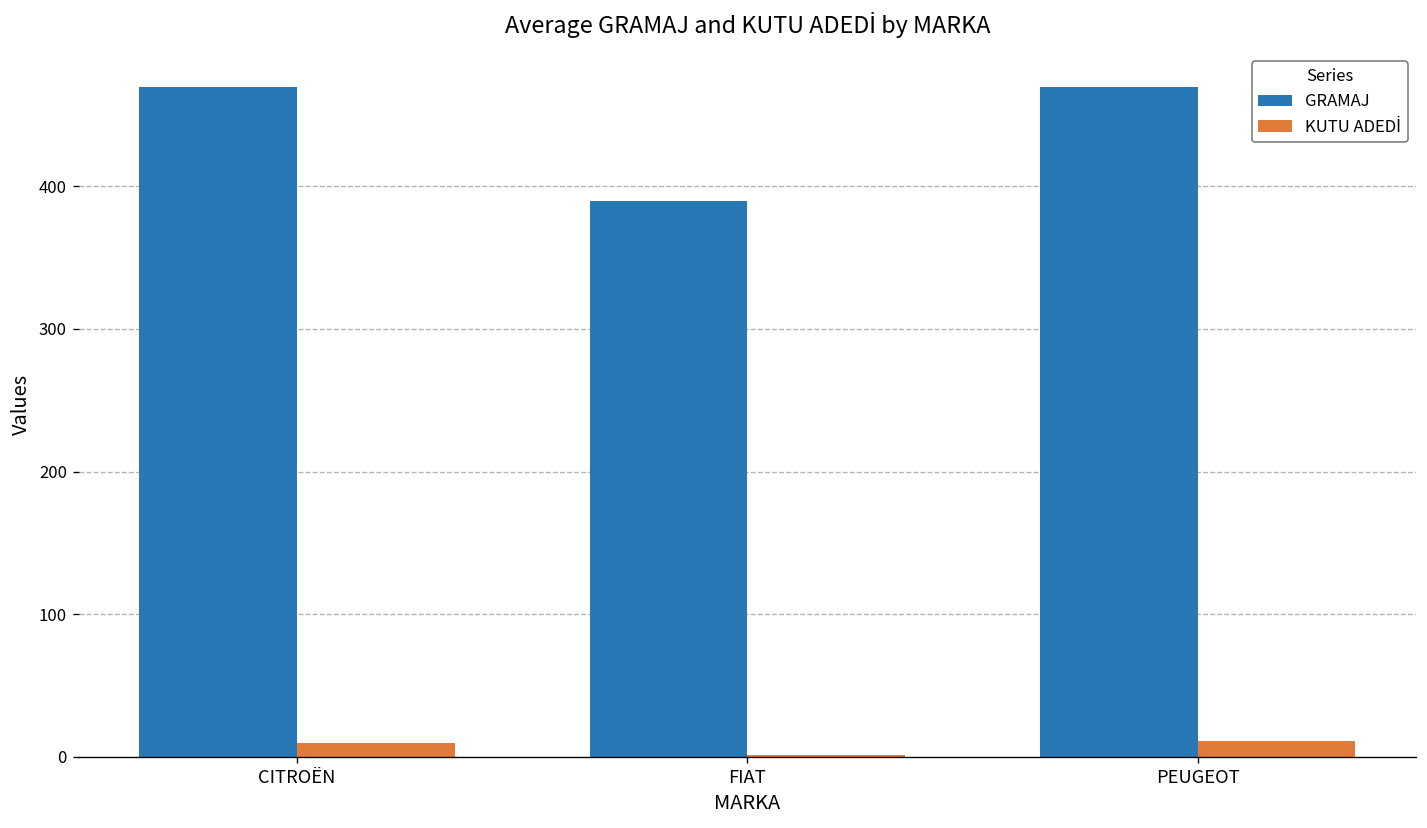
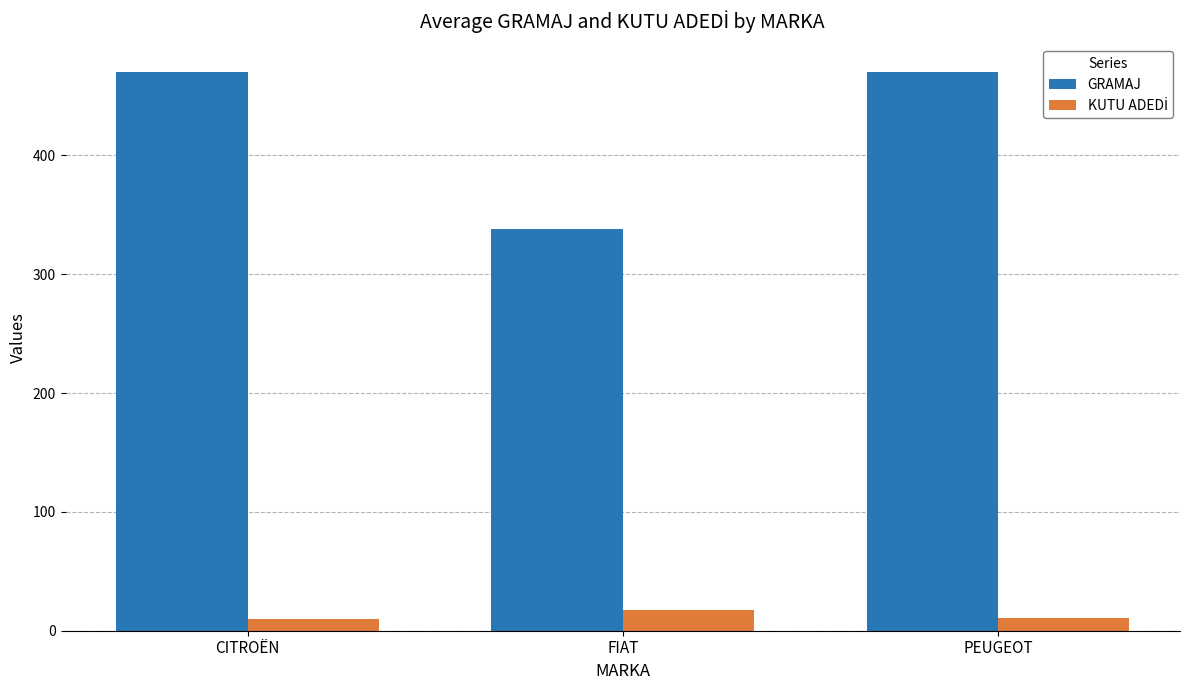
GRAMAJ, FIAT: 390 -> 338
KUTU ADEDİ, FIAT: 2 -> 17
